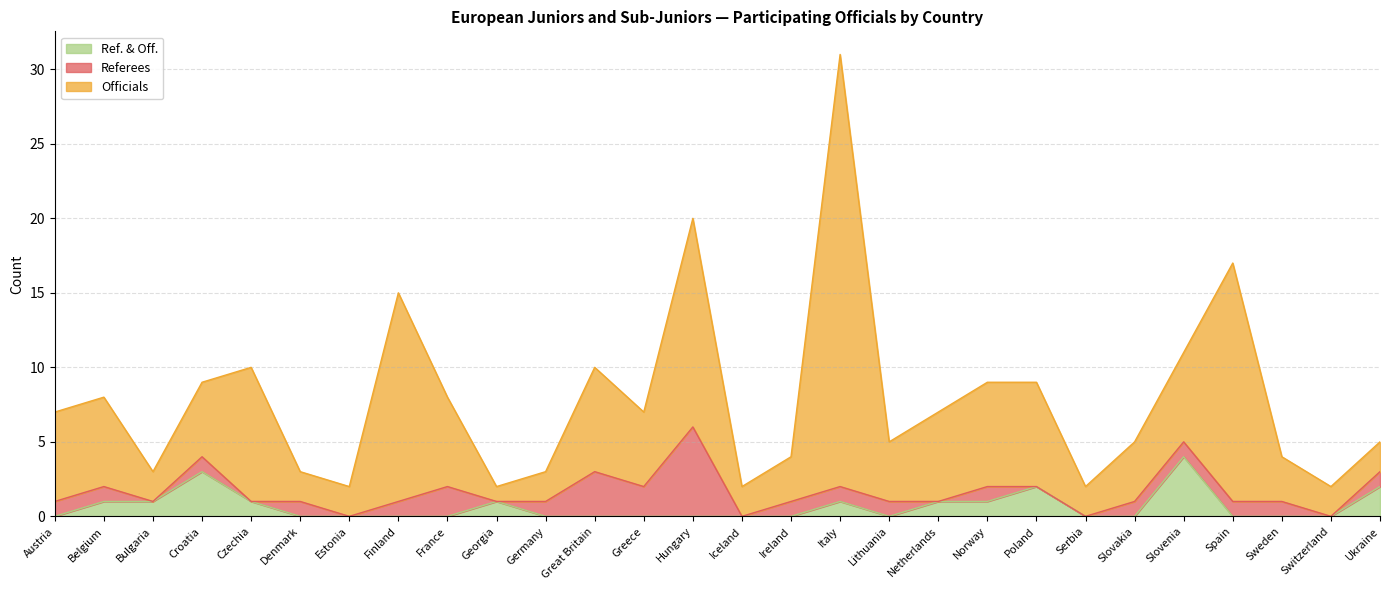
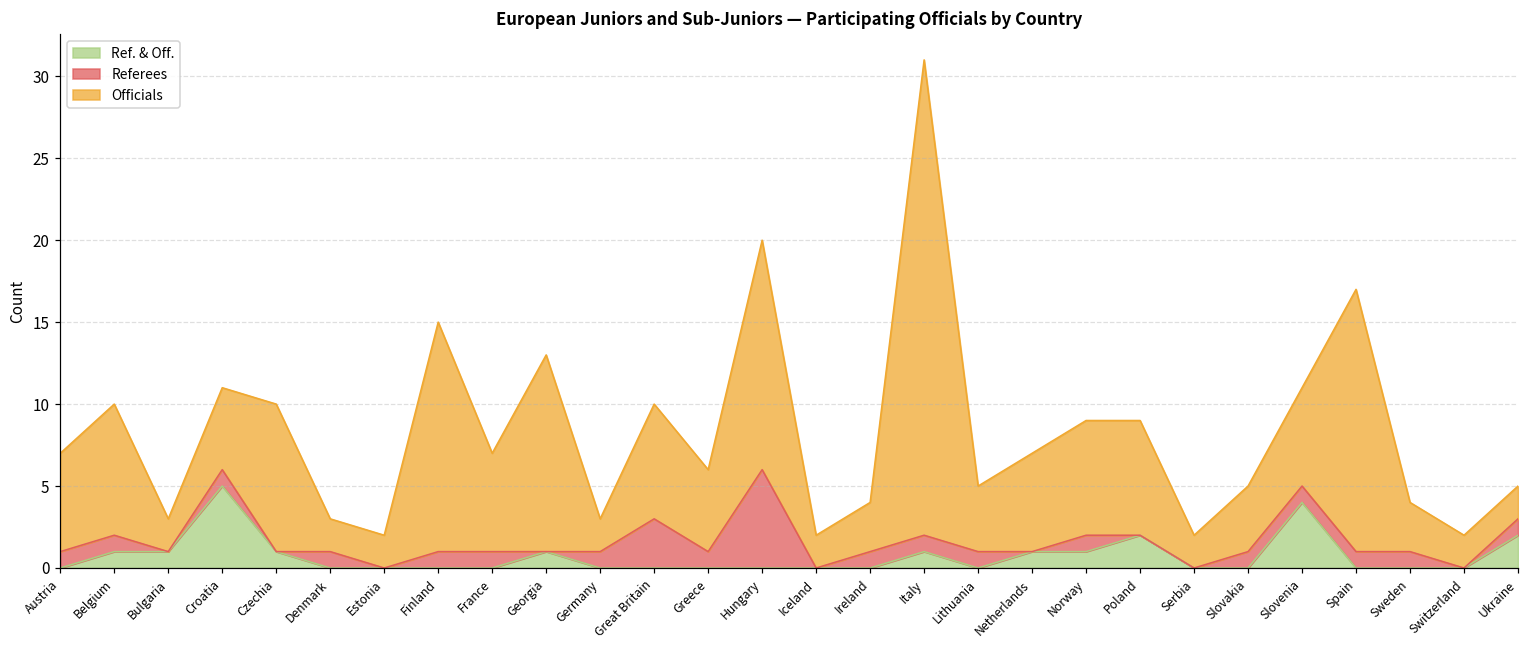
Officials, Belgium: 6 -> 8
Ref. & Off., Croatia: 3 -> 5
Referees, France: 2 -> 1
Officials, Georgia: 1 -> 12
Referees, Greece: 2 -> 1
